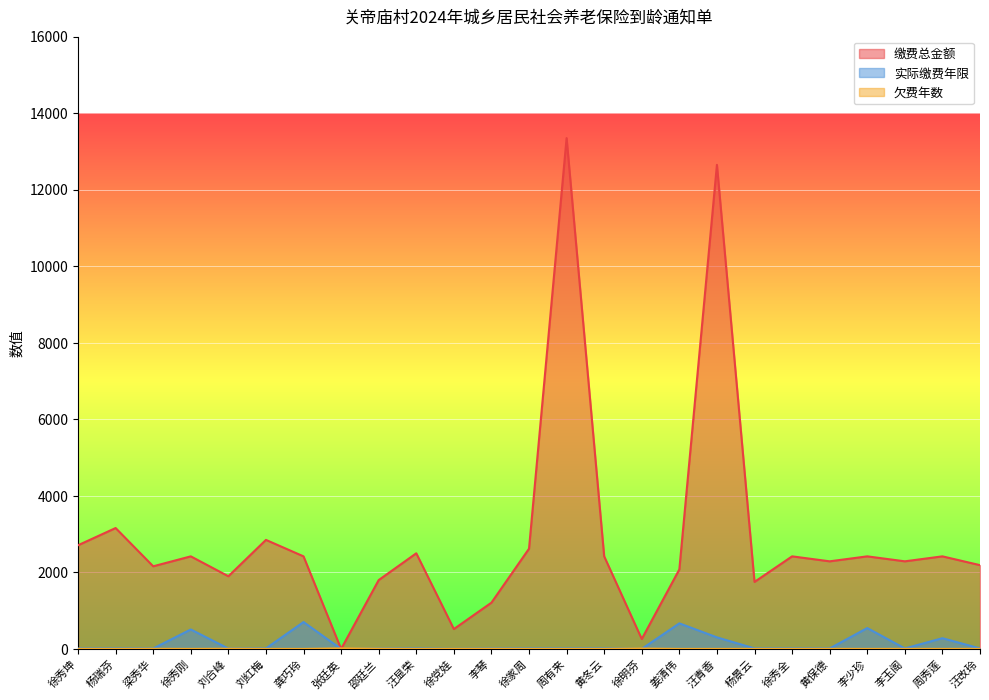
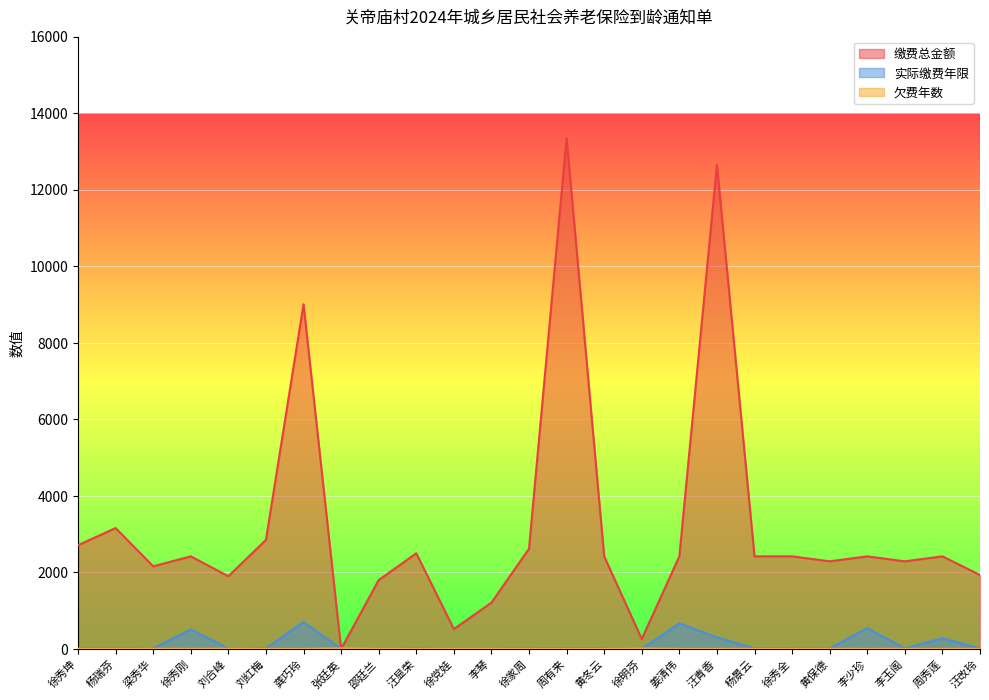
缴费总金额, 龚巧玲: 2400 -> 9000
缴费总金额, 姜清伟: 2100 -> 2400
缴费总金额, 杨景云: 1800 -> 2400
缴费总金额, 汪改玲: 2200 -> 1900
